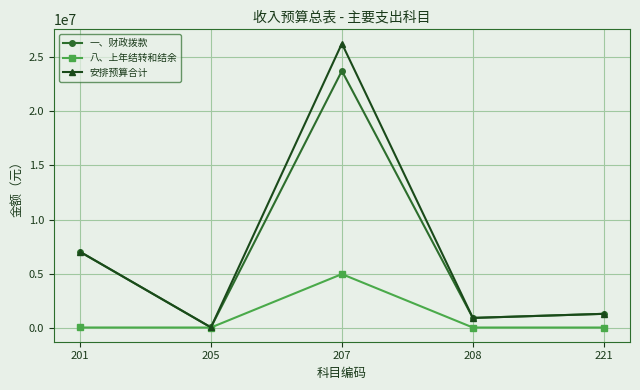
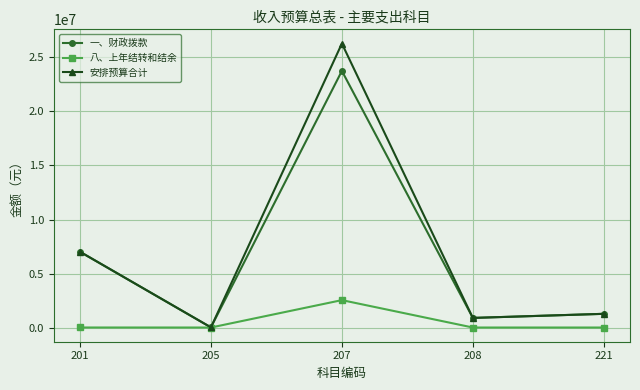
八、上年结转和结余, 207: 4900000 -> 2500000
